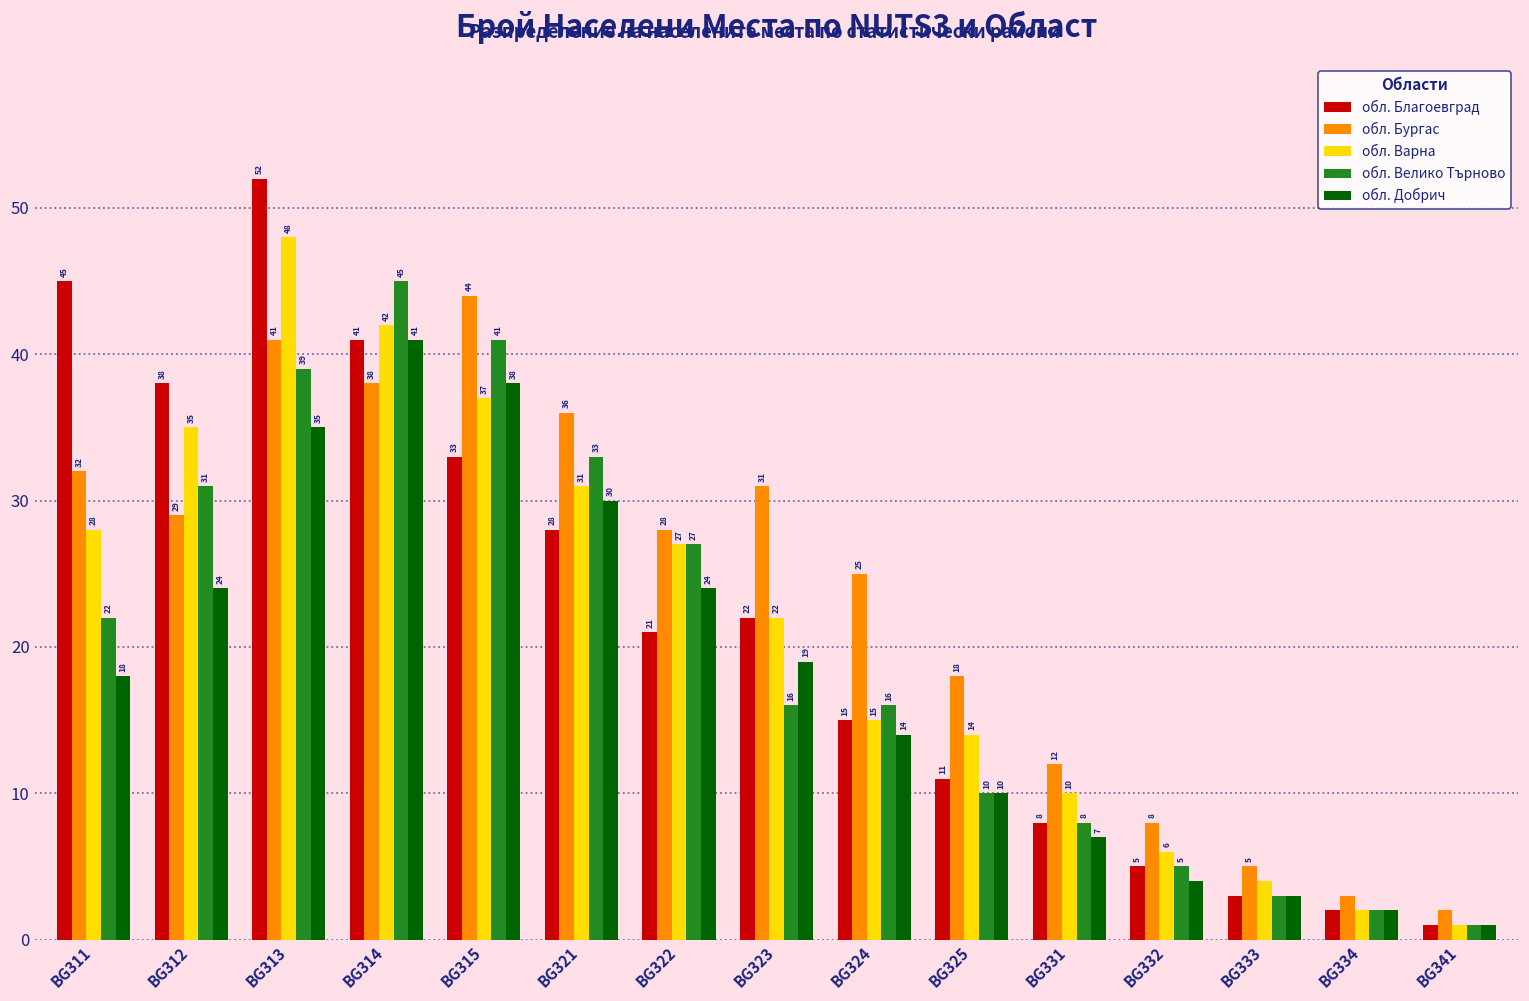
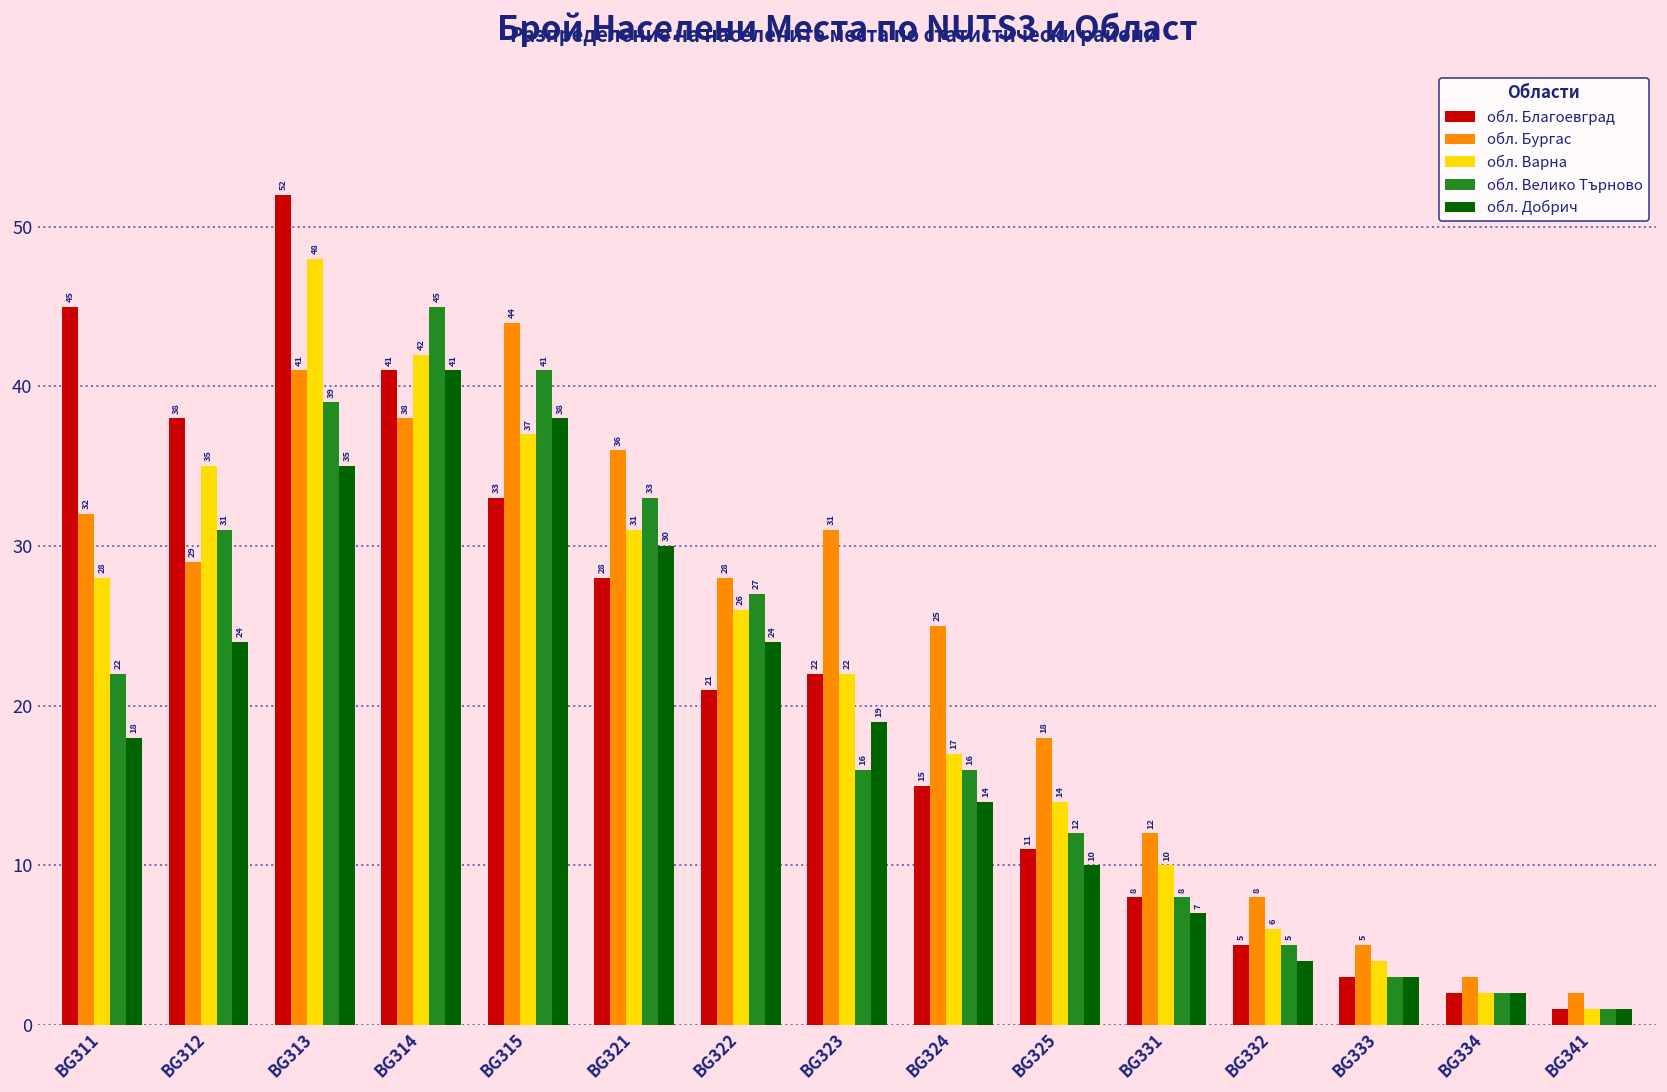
обл. Варна, BG322: 27 -> 26
обл. Варна, BG324: 15 -> 17
обл. Велико Търново, BG325: 10 -> 12
